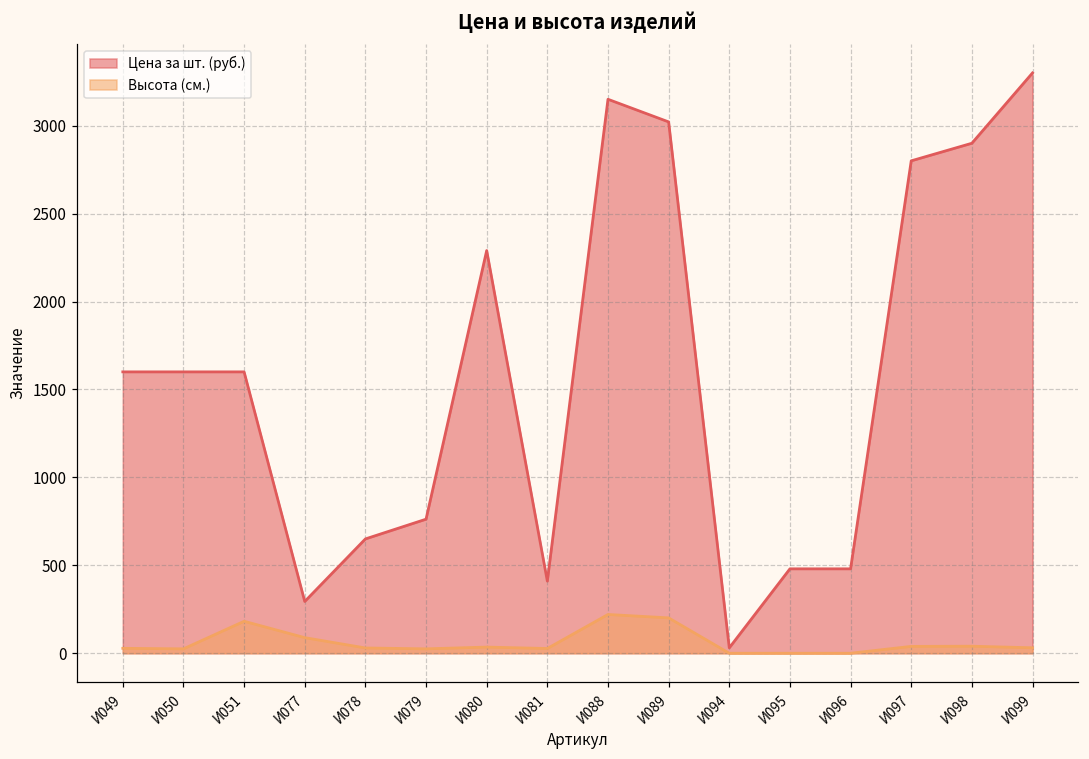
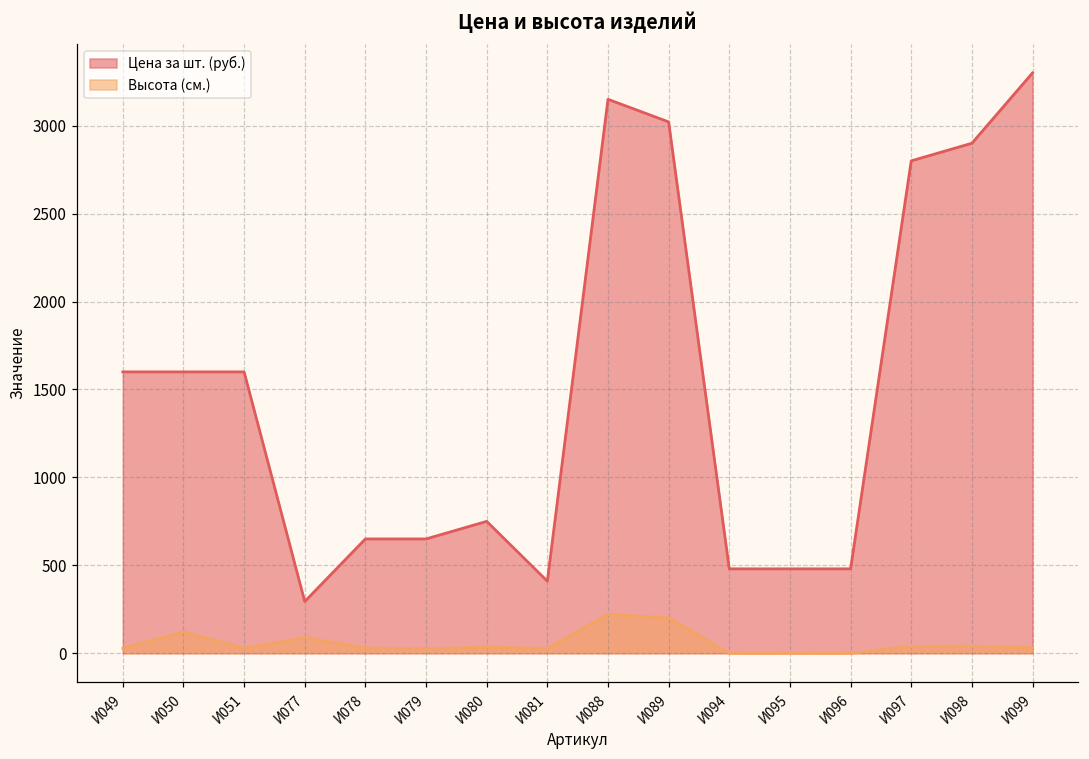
Высота (см.), И050: 30 -> 120
Высота (см.), И051: 180 -> 30
Цена за шт. (руб.), И079: 760 -> 650
Цена за шт. (руб.), И080: 2290 -> 750
Цена за шт. (руб.), И094: 30 -> 480
